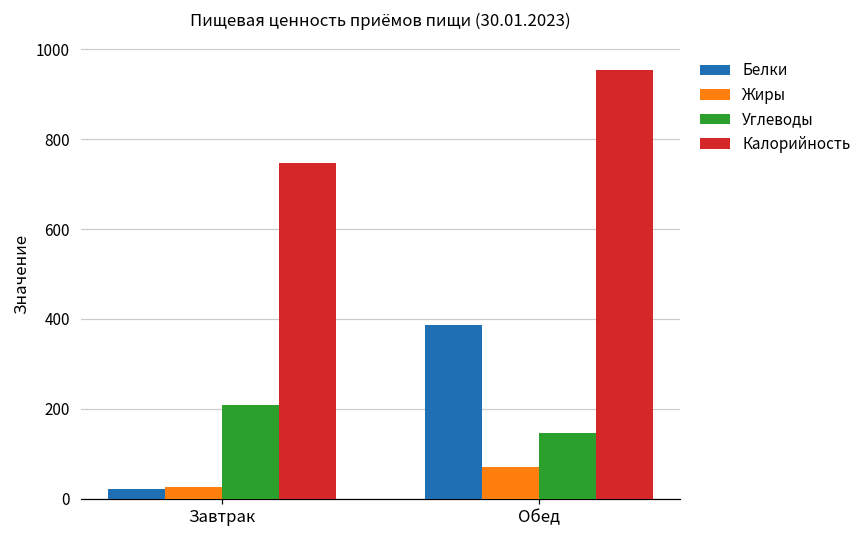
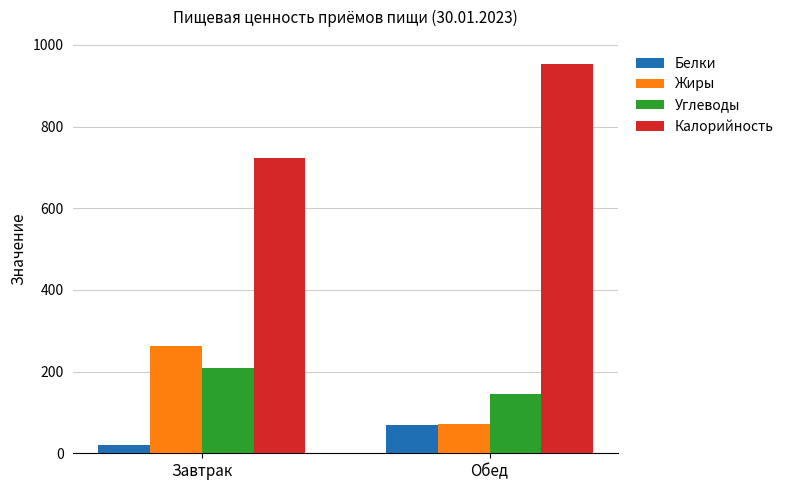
Жиры, Завтрак: 30 -> 260
Калорийность, Завтрак: 750 -> 720
Белки, Обед: 390 -> 70
